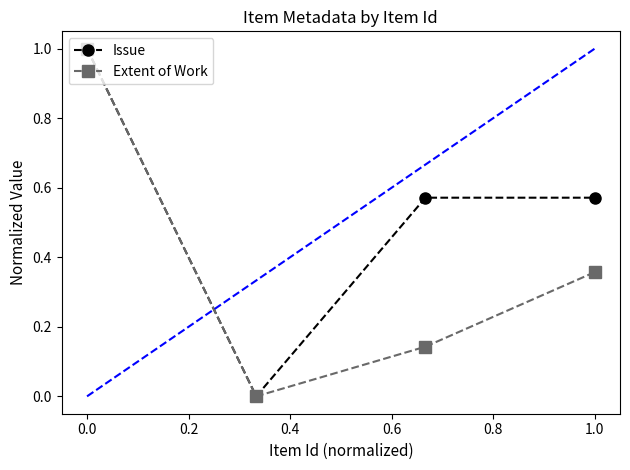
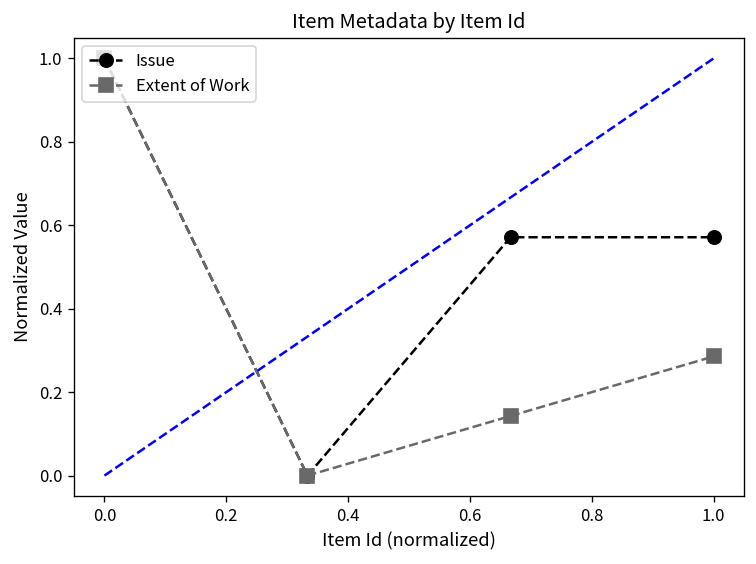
Extent of Work, 1.0: 0.36 -> 0.29
